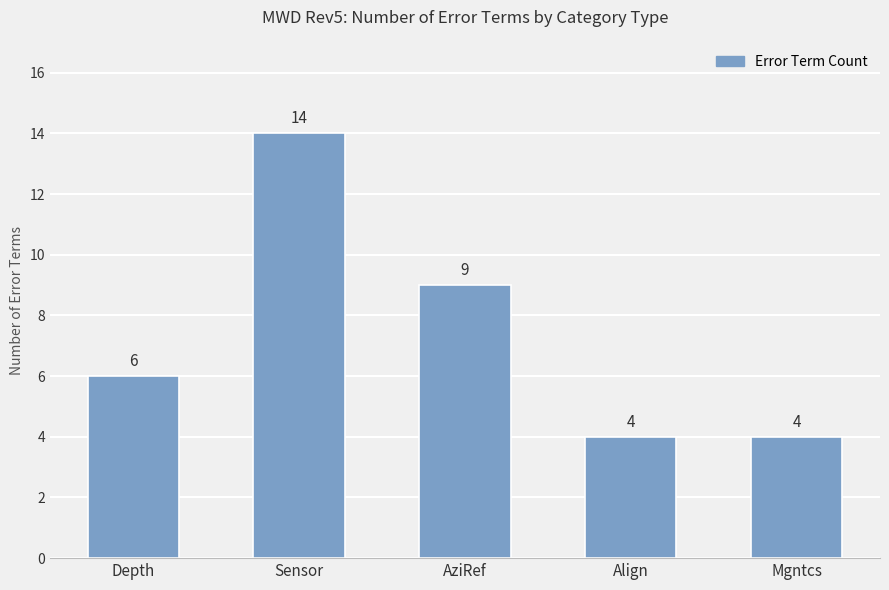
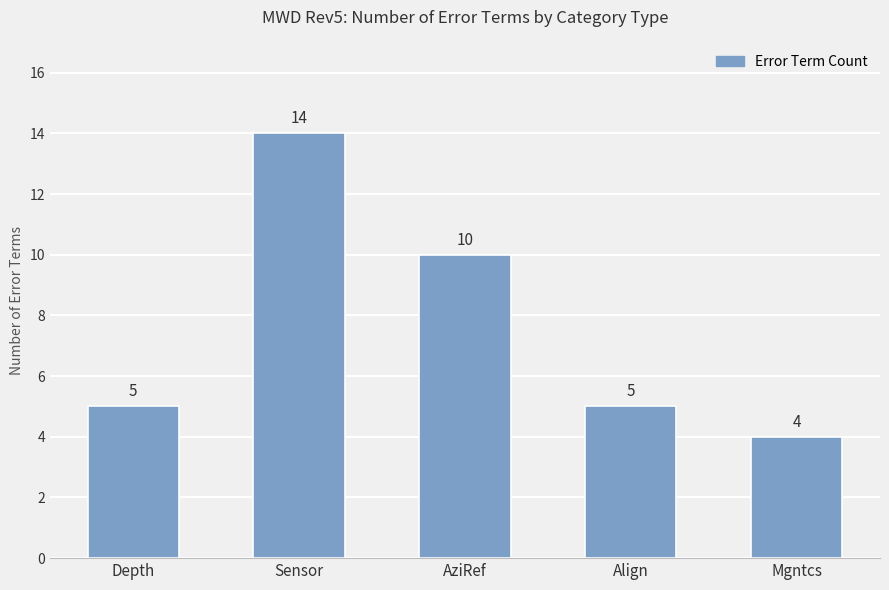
Depth: 6 -> 5
AziRef: 9 -> 10
Align: 4 -> 5
